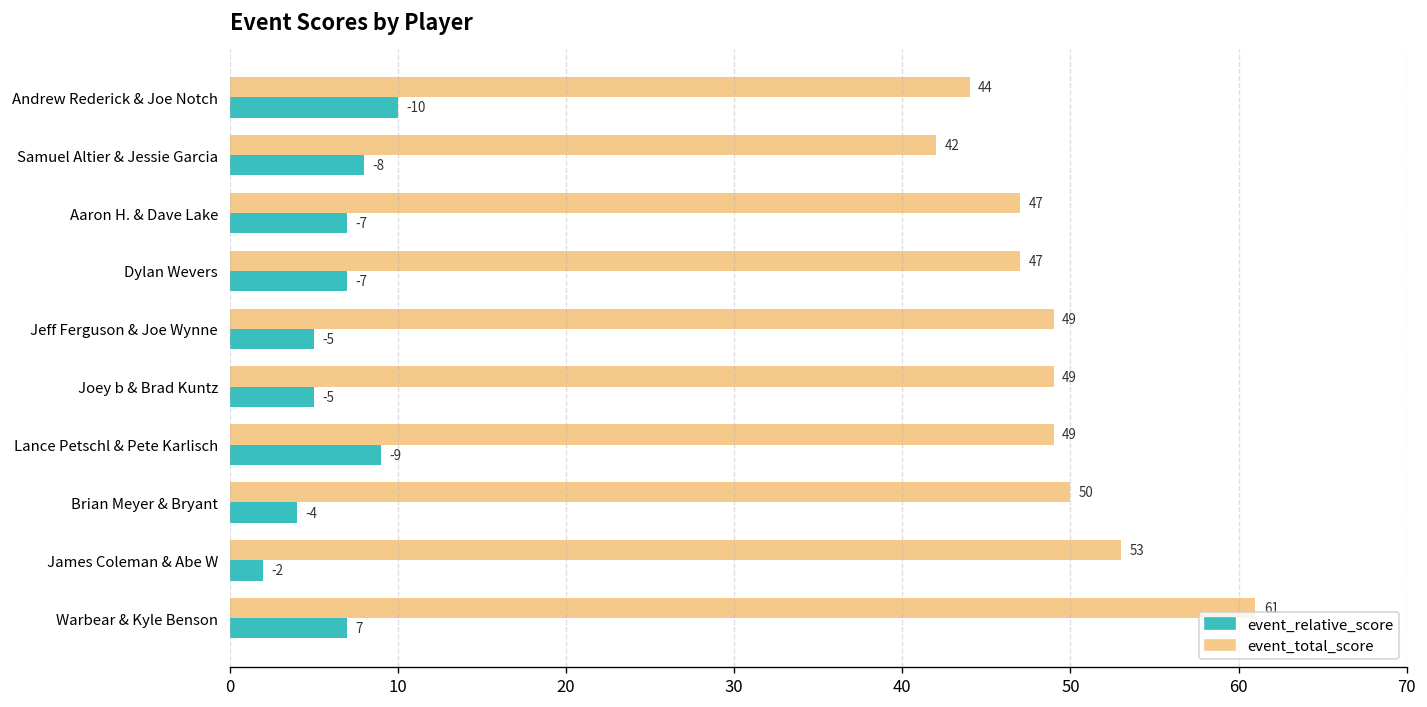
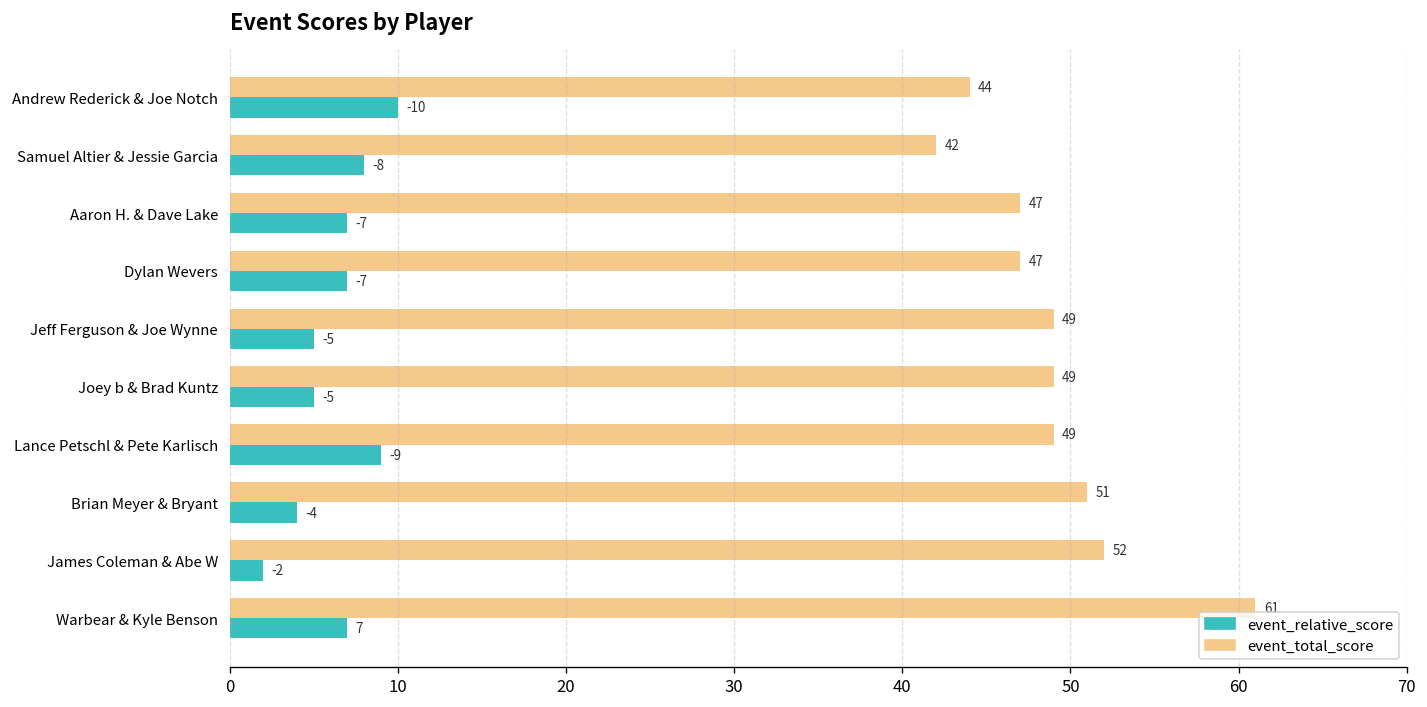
event_total_score, Brian Meyer & Bryant: 50 -> 51
event_total_score, James Coleman & Abe W: 53 -> 52
